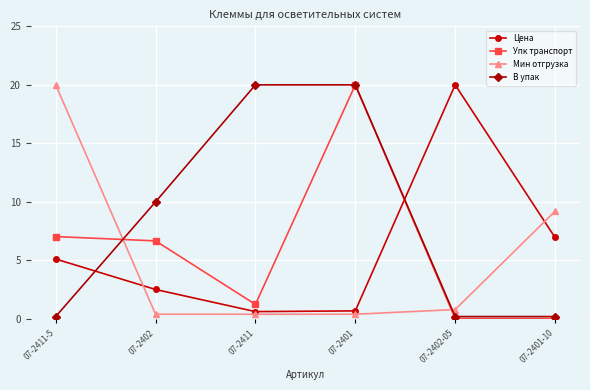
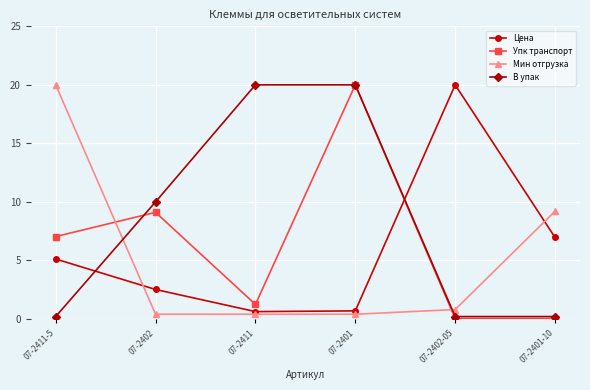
Упк транспорт, 07-2402: 6.7 -> 9.1
